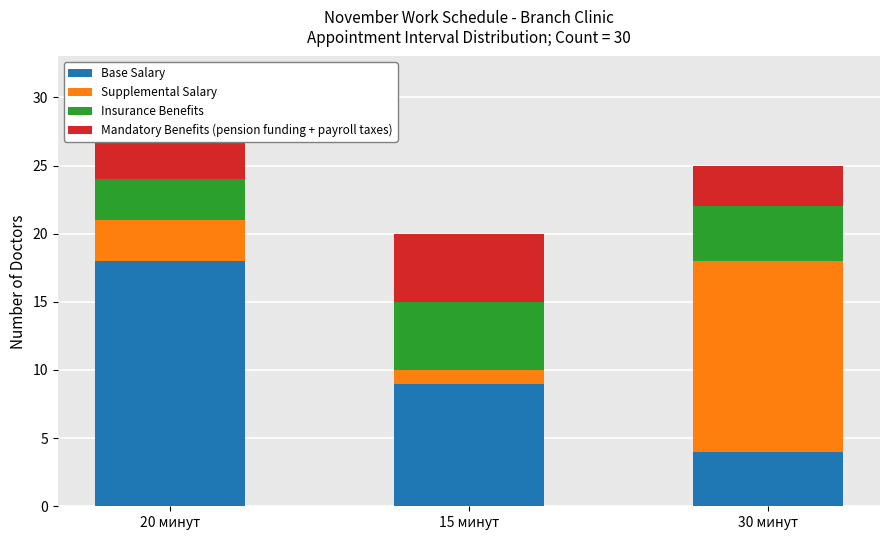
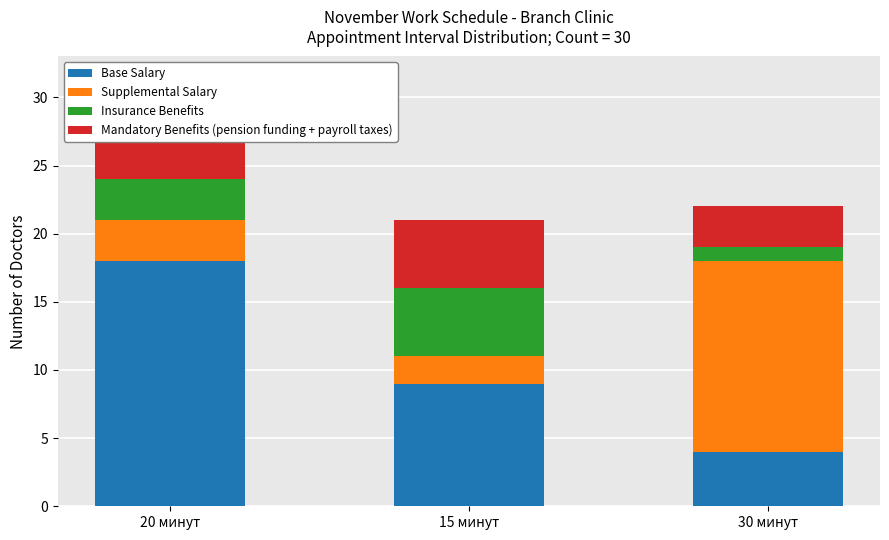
Supplemental Salary, 15 минут: 1 -> 2
Insurance Benefits, 30 минут: 4 -> 1
